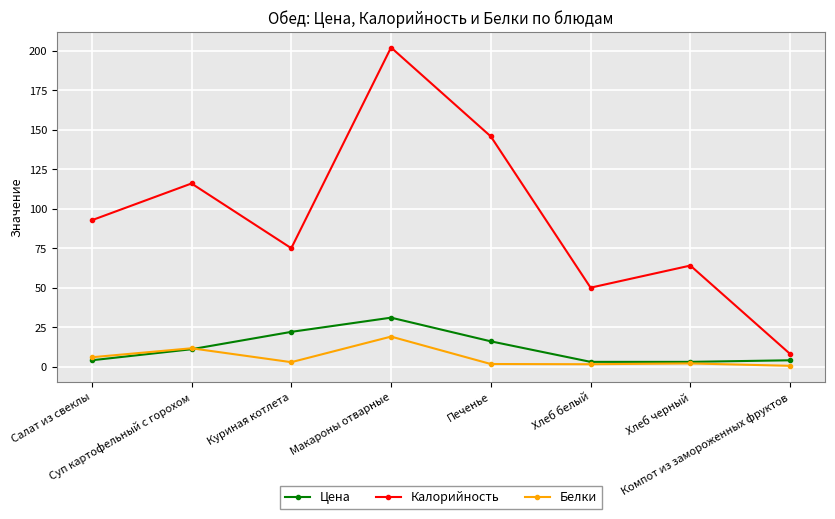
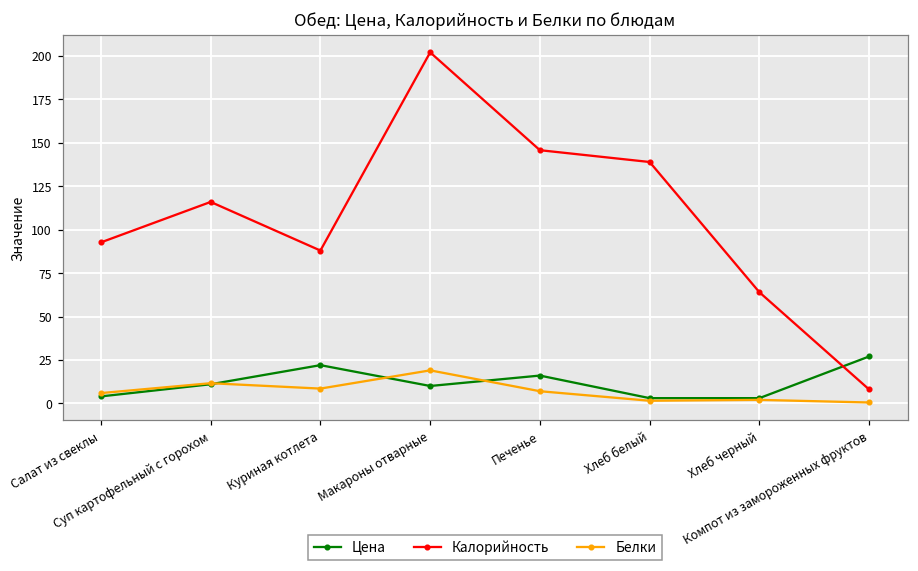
Калорийность, Куриная котлета: 75 -> 88
Белки, Куриная котлета: 3 -> 9
Цена, Макароны отварные: 31 -> 10
Белки, Печенье: 2 -> 7
Калорийность, Хлеб белый: 50 -> 139
Цена, Компот из замороженных фруктов: 4 -> 27
